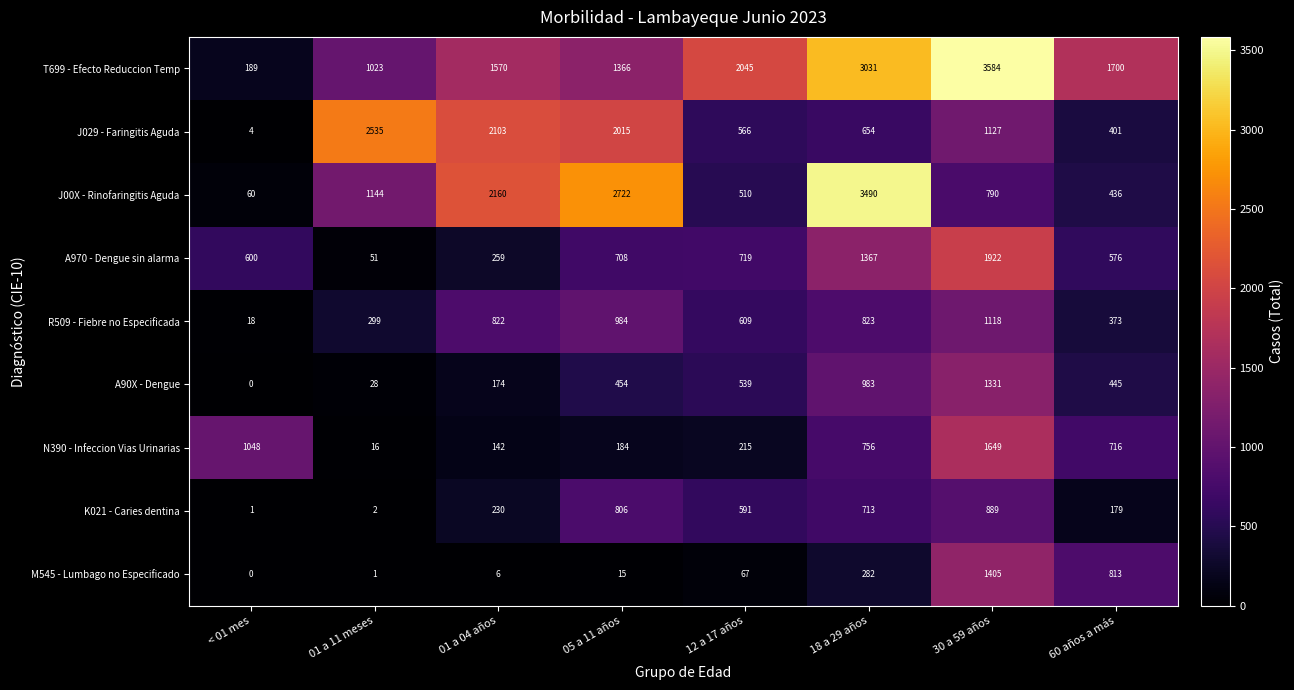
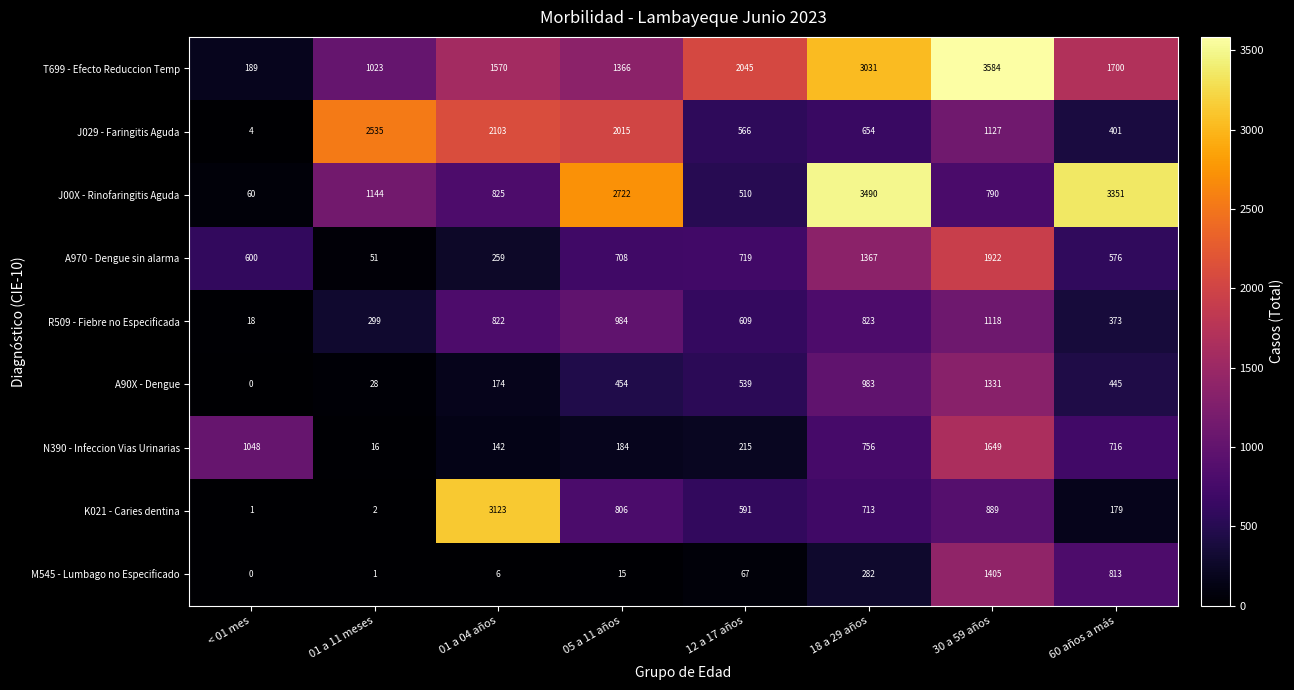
J00X - Rinofaringitis Aguda, 01 a 04 años: 2160 -> 825
J00X - Rinofaringitis Aguda, 60 años a más: 436 -> 3351
K021 - Caries dentina, 01 a 04 años: 230 -> 3123
